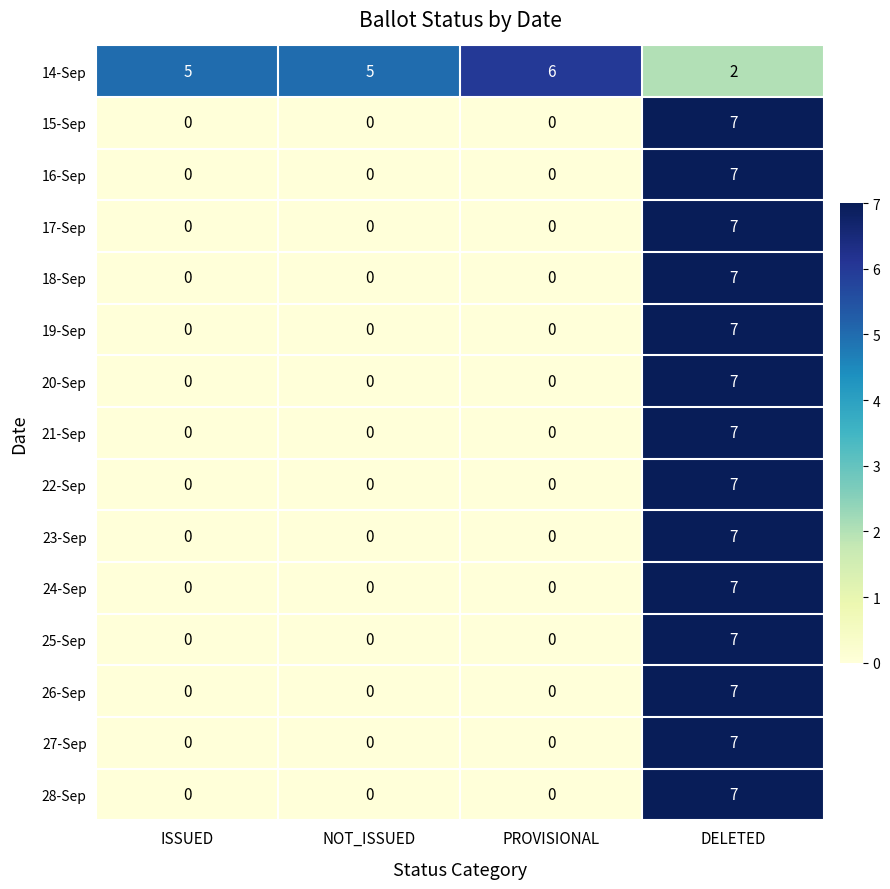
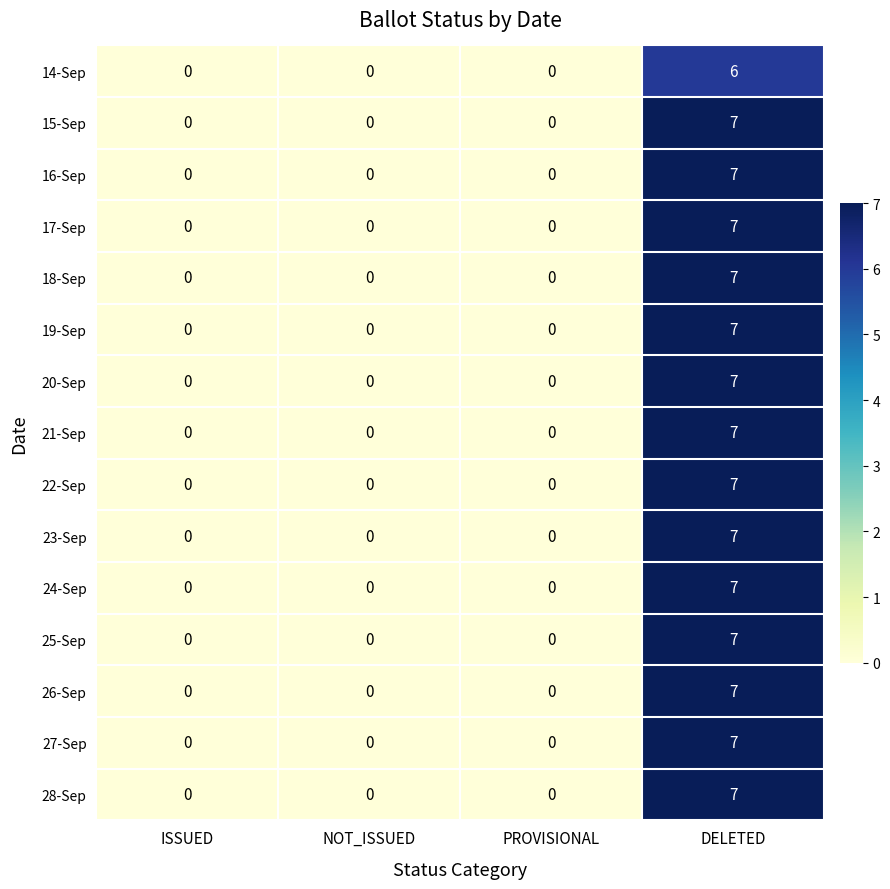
14-Sep, ISSUED: 5 -> 0
14-Sep, NOT_ISSUED: 5 -> 0
14-Sep, PROVISIONAL: 6 -> 0
14-Sep, DELETED: 2 -> 6
